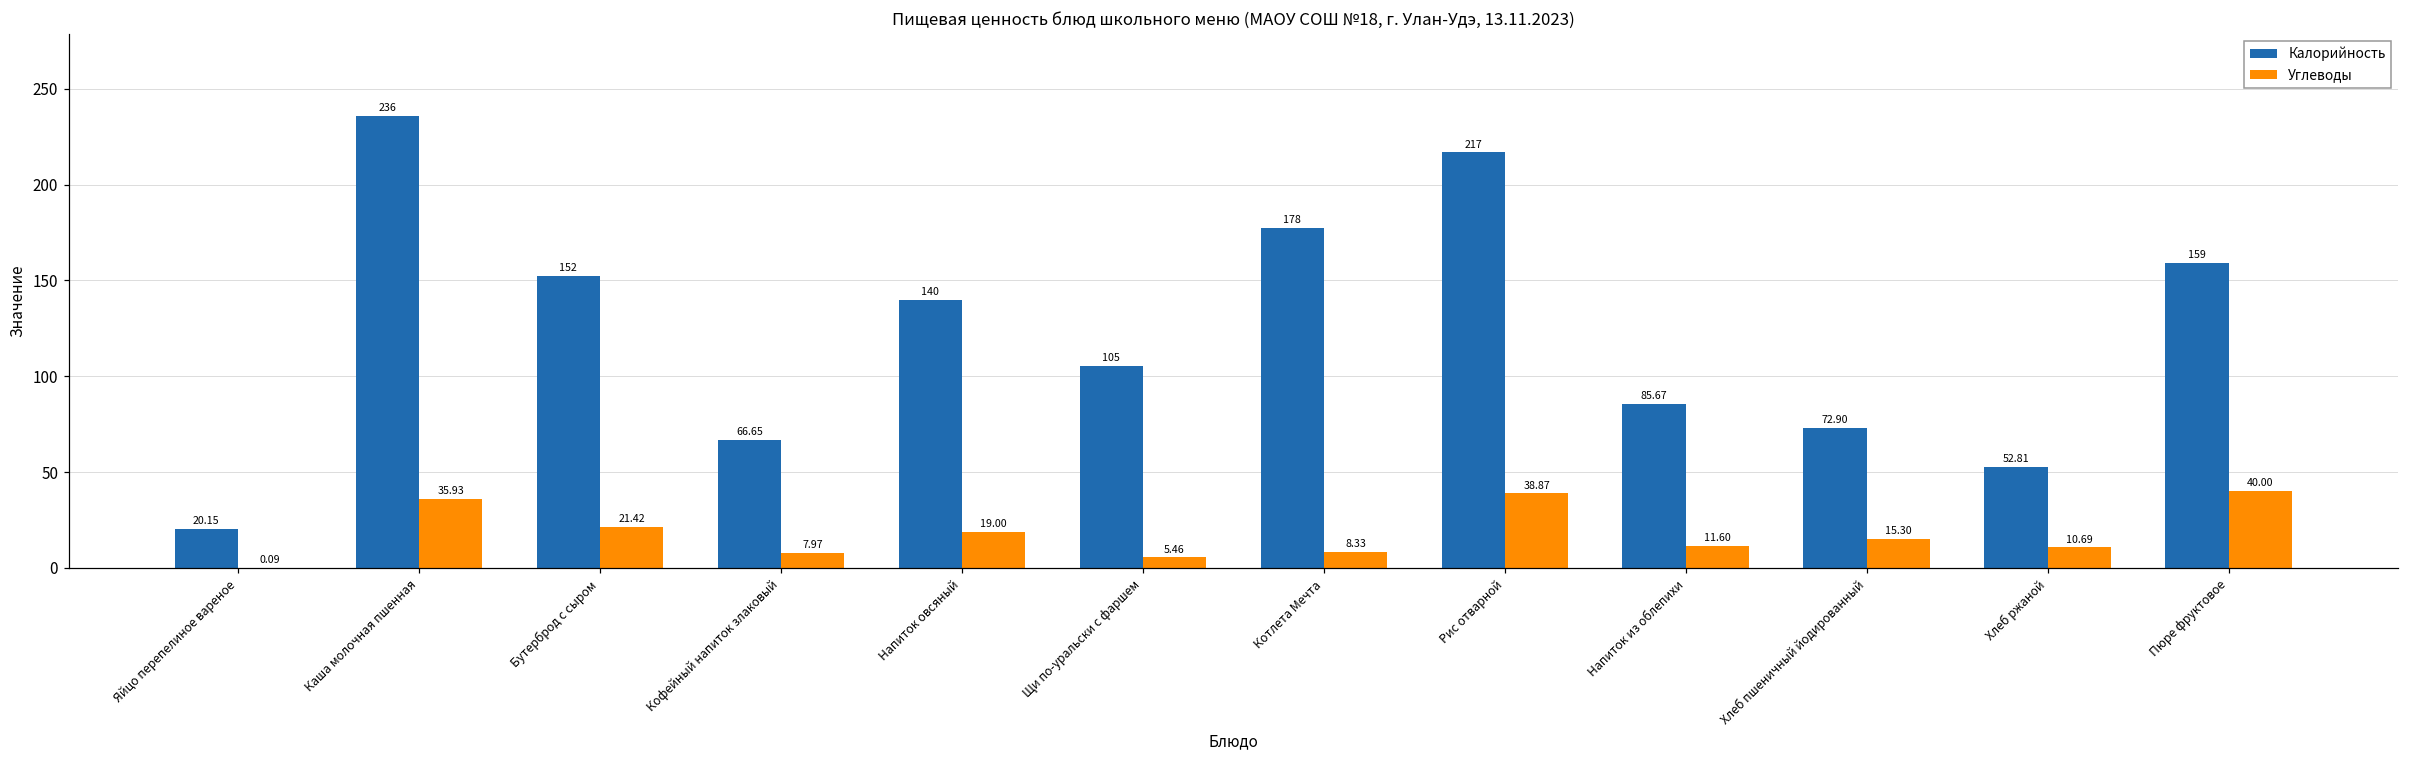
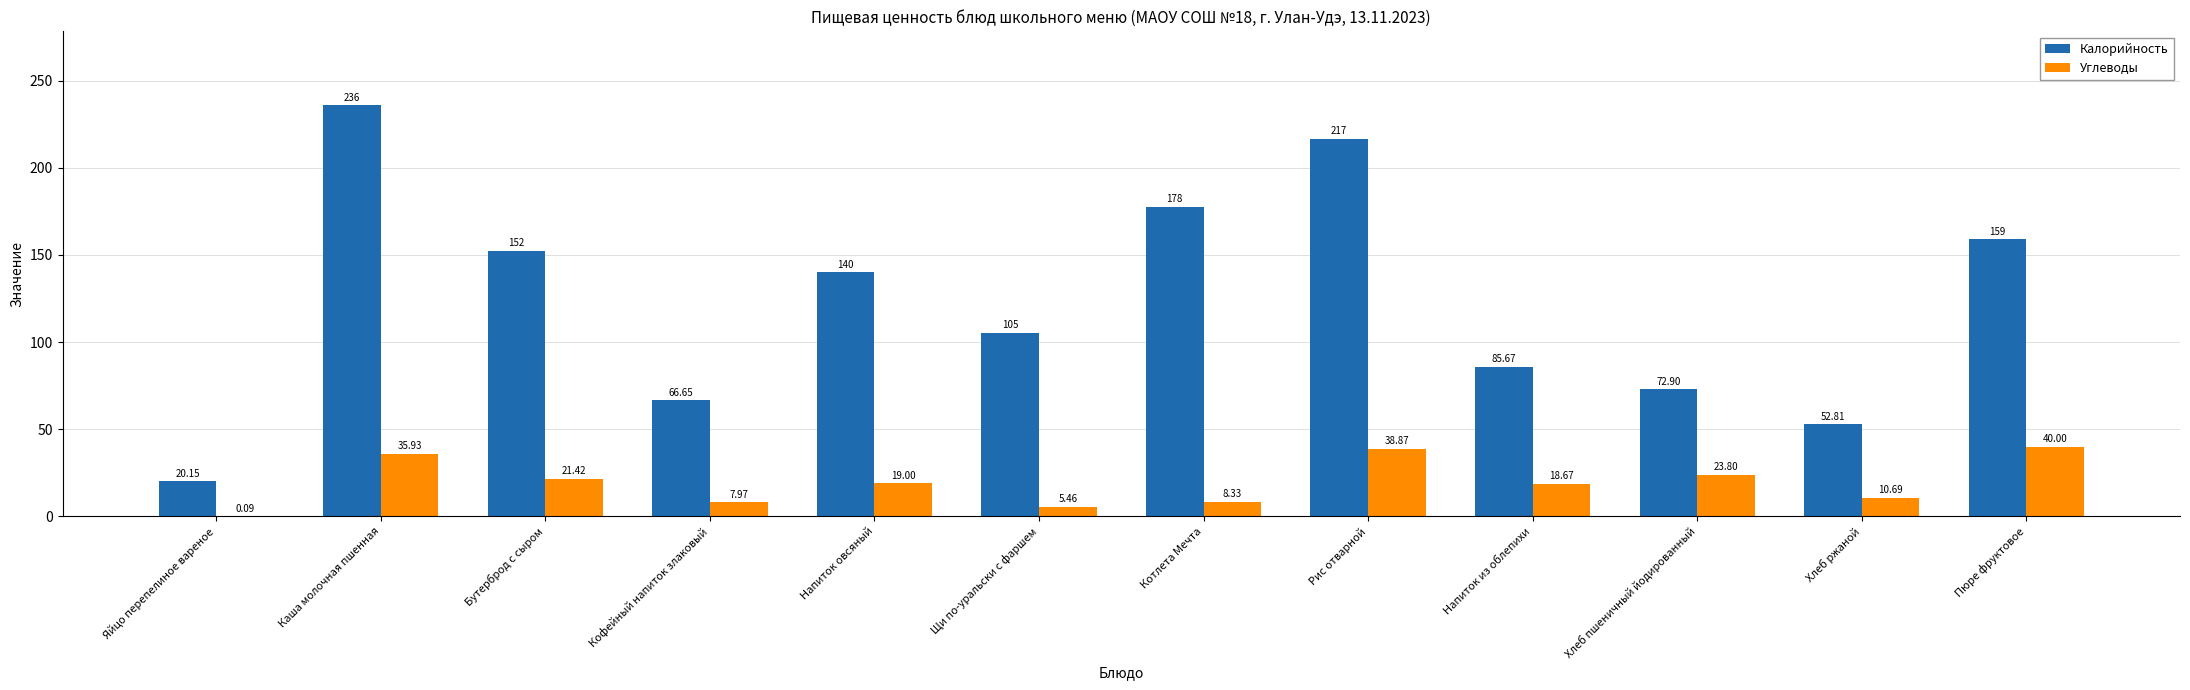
Углеводы, Напиток из облепихи: 11.60 -> 18.67
Углеводы, Хлеб пшеничный йодированный: 15.30 -> 23.80
